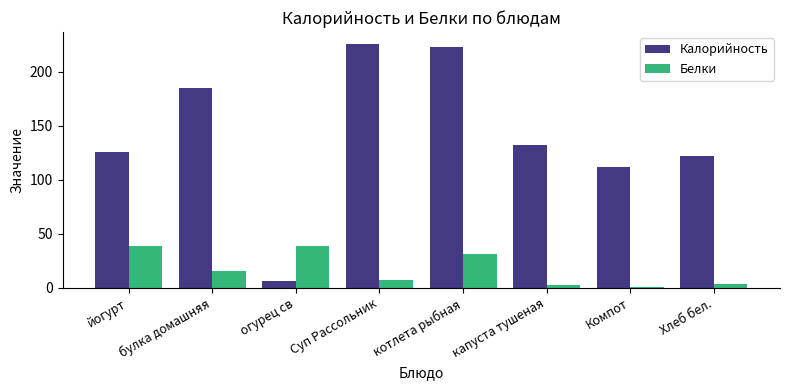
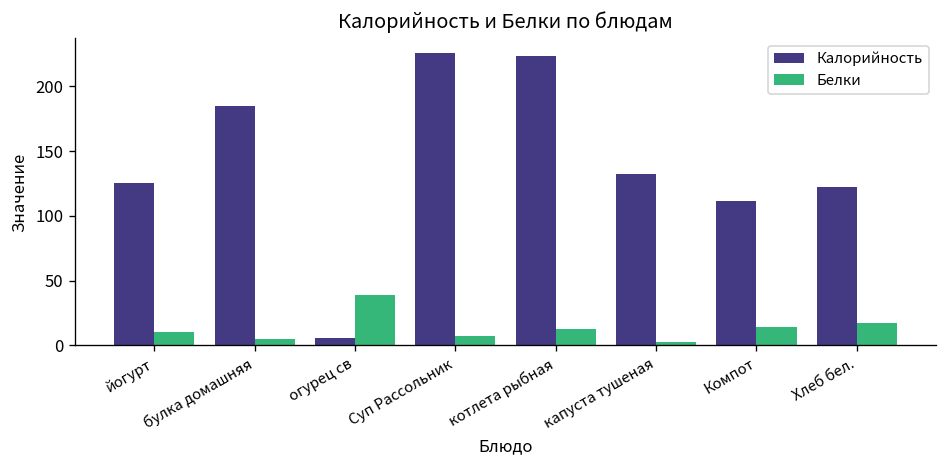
Белки, йогурт: 39 -> 10
Белки, булка домашняя: 16 -> 5
Белки, котлета рыбная: 32 -> 12
Белки, Компот: 1 -> 14
Белки, Хлеб бел.: 4 -> 17
